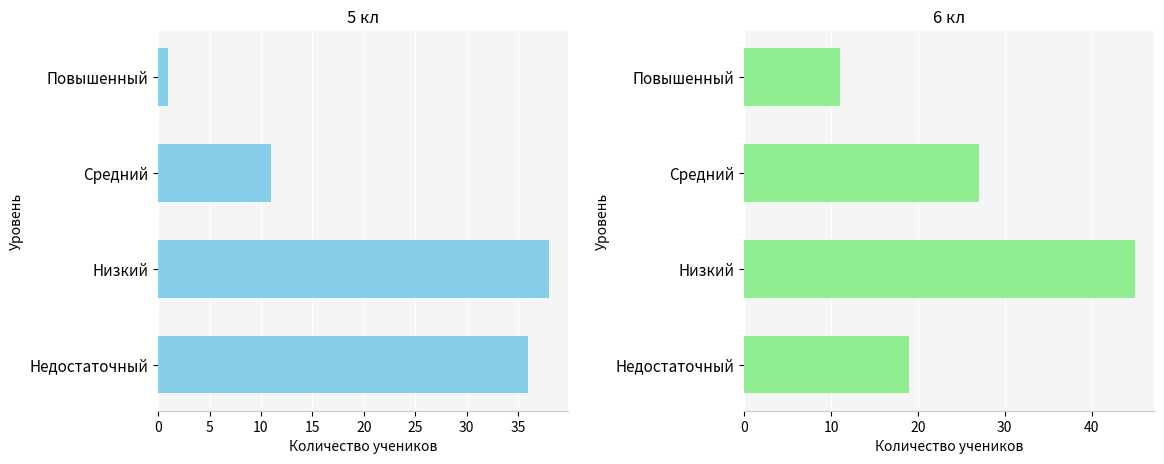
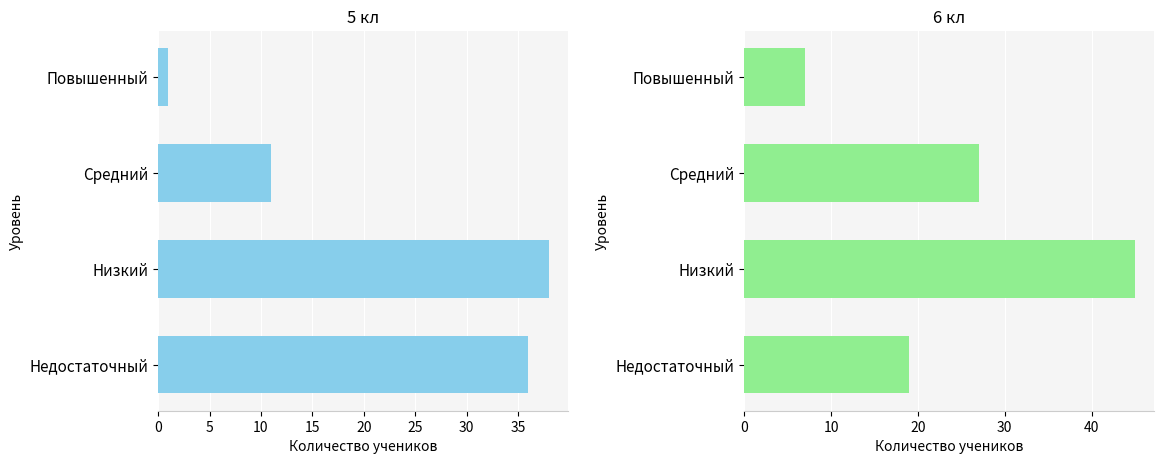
6 кл, Повышенный: 11 -> 7
